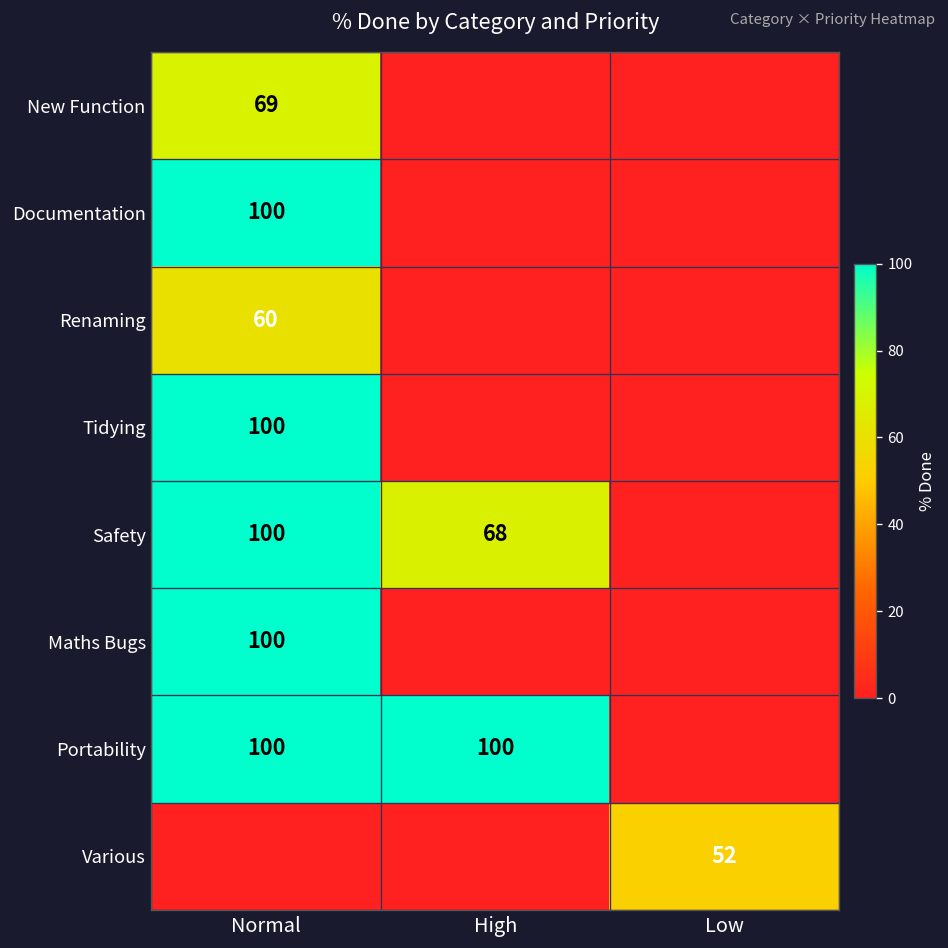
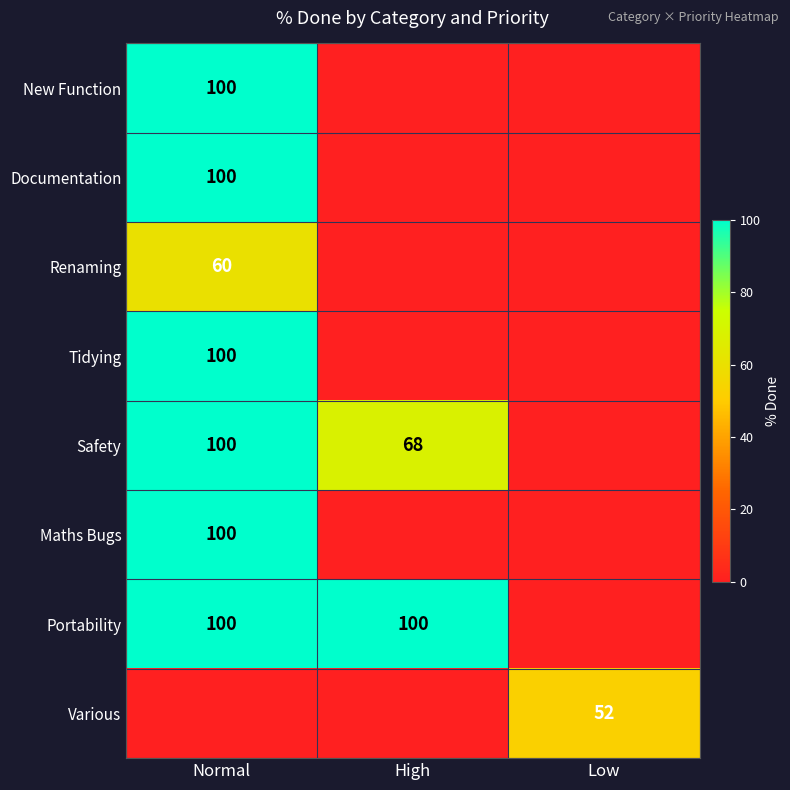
New Function, Normal: 69 -> 100
